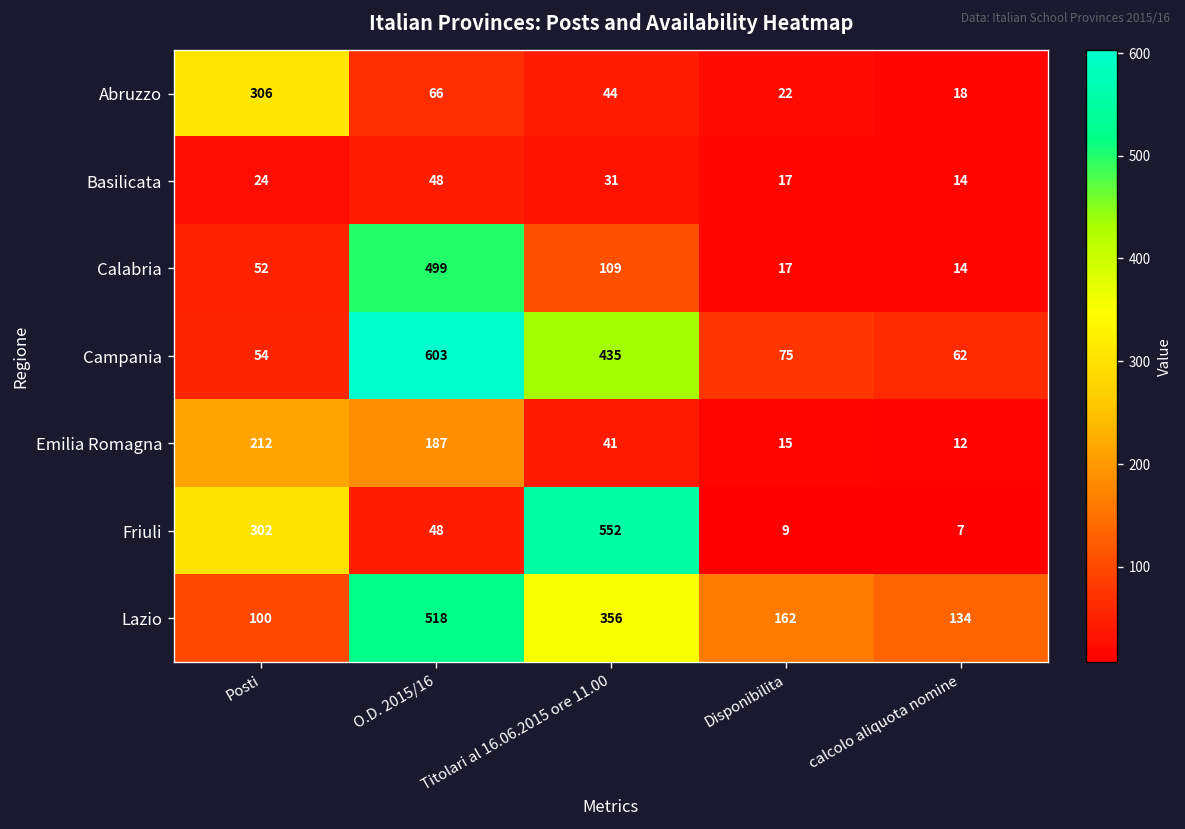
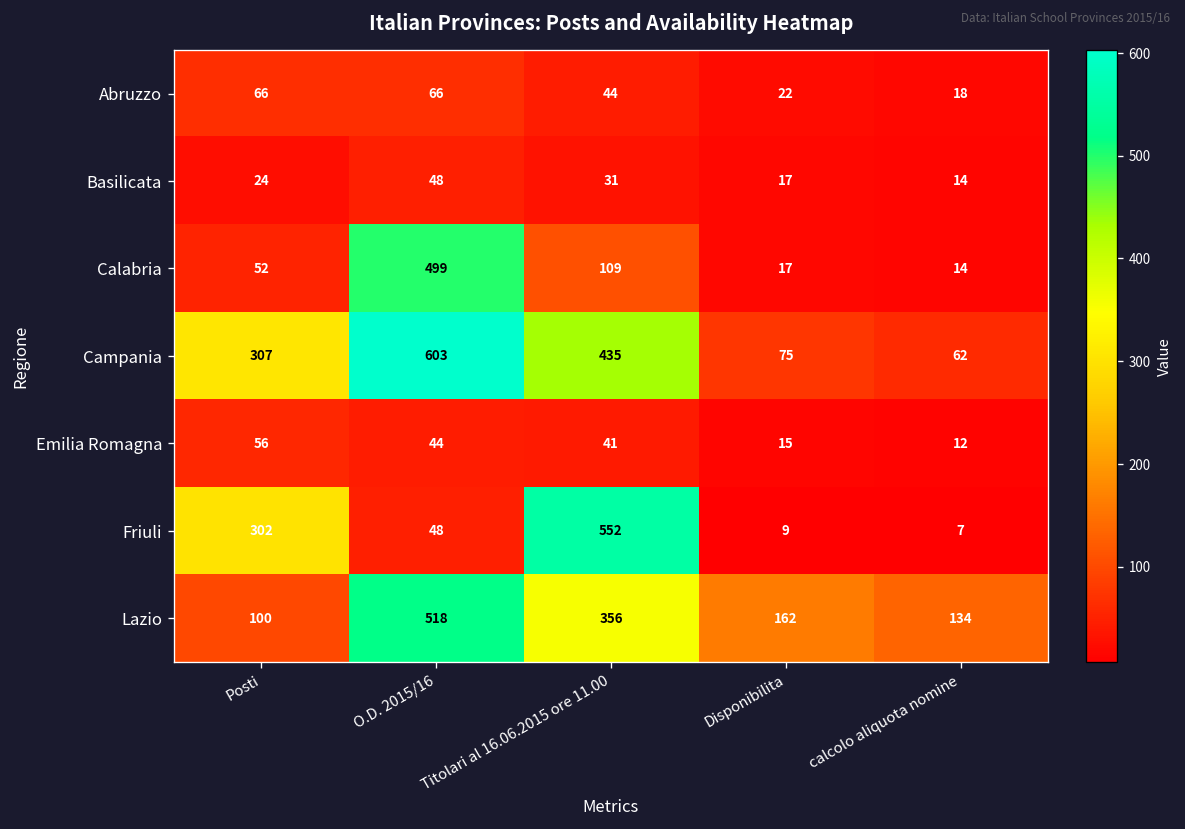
Abruzzo, Posti: 306 -> 66
Campania, Posti: 54 -> 307
Emilia Romagna, Posti: 212 -> 56
Emilia Romagna, O.D. 2015/16: 187 -> 44
